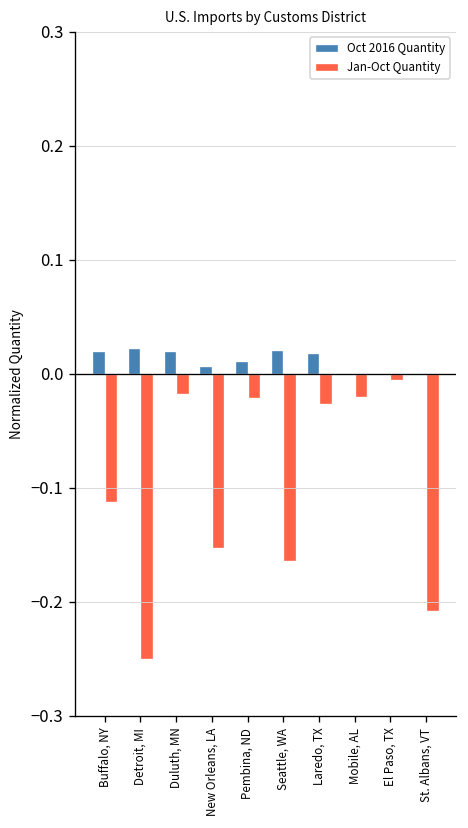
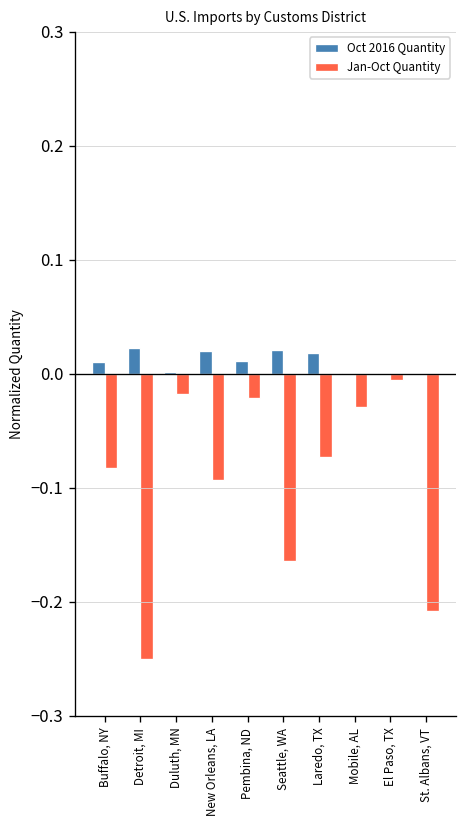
Oct 2016 Quantity, Buffalo, NY: 0.02 -> 0.01
Jan-Oct Quantity, Buffalo, NY: -0.11 -> -0.08
Oct 2016 Quantity, Duluth, MN: 0.02 -> 0.00
Oct 2016 Quantity, New Orleans, LA: 0.01 -> 0.02
Jan-Oct Quantity, New Orleans, LA: -0.15 -> -0.09
Jan-Oct Quantity, Laredo, TX: -0.03 -> -0.07
Jan-Oct Quantity, Mobile, AL: -0.02 -> -0.03
